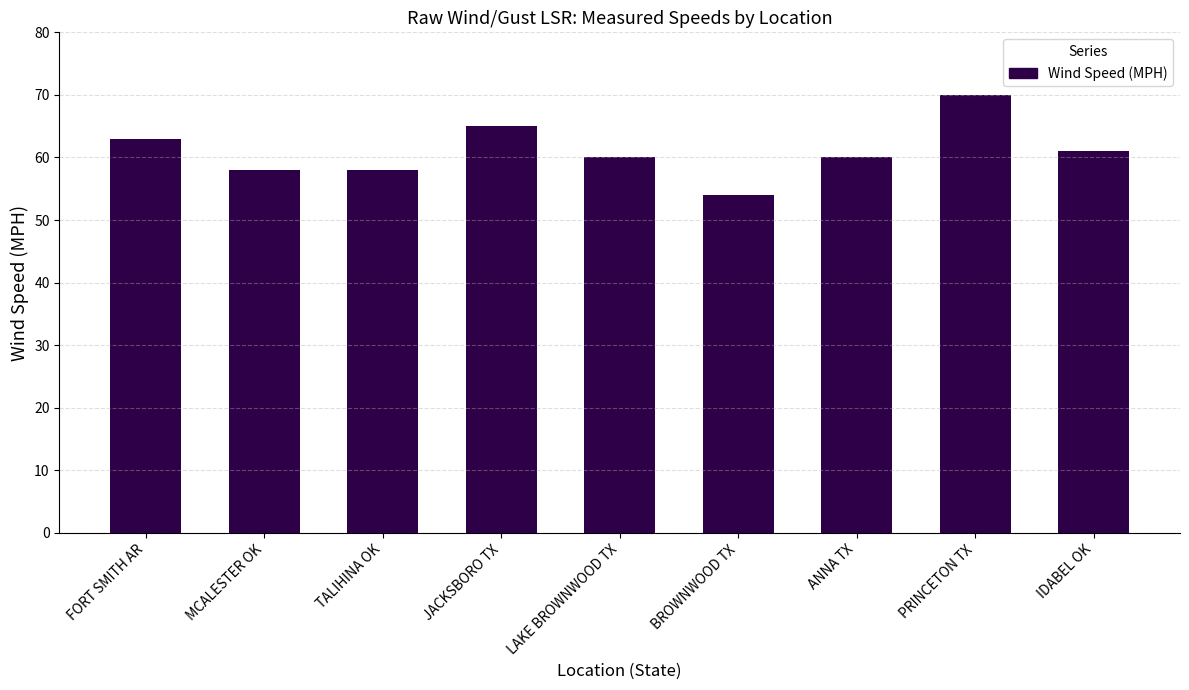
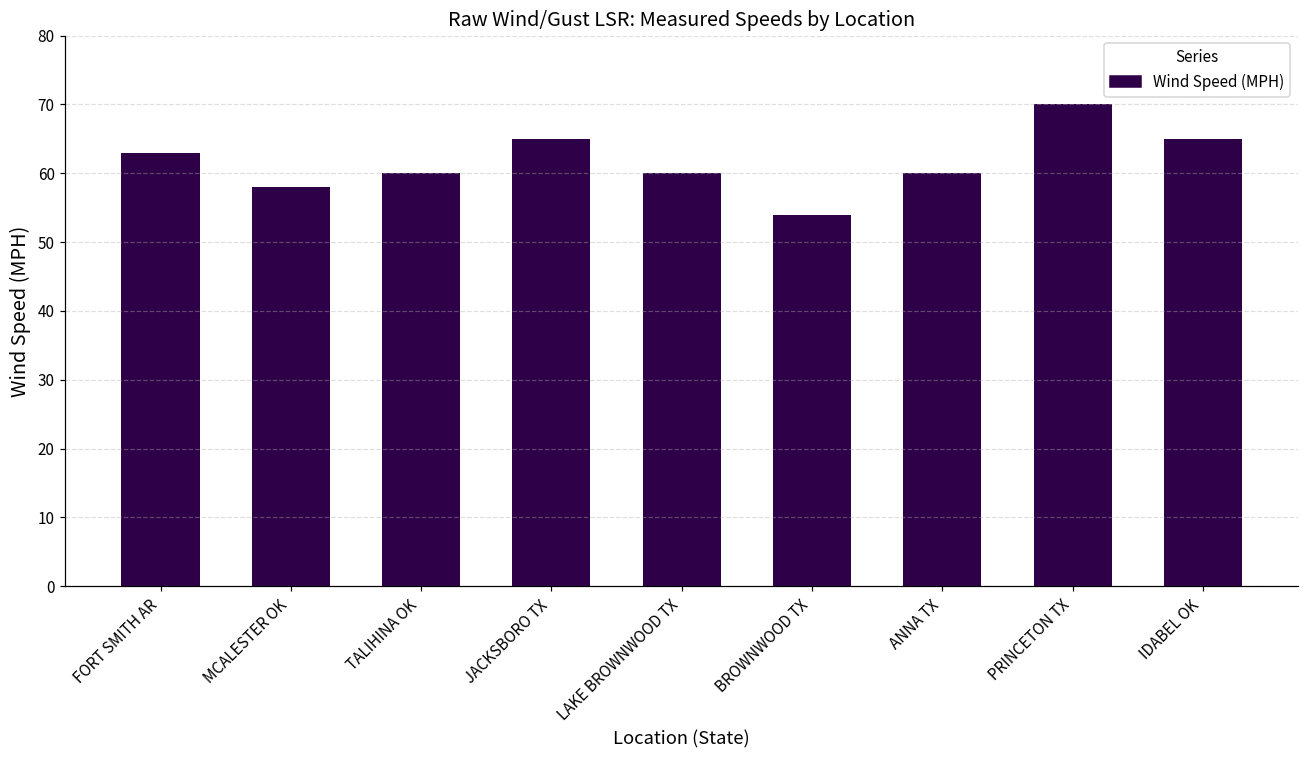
TALIHINA OK: 58 -> 60
IDABEL OK: 61 -> 65
